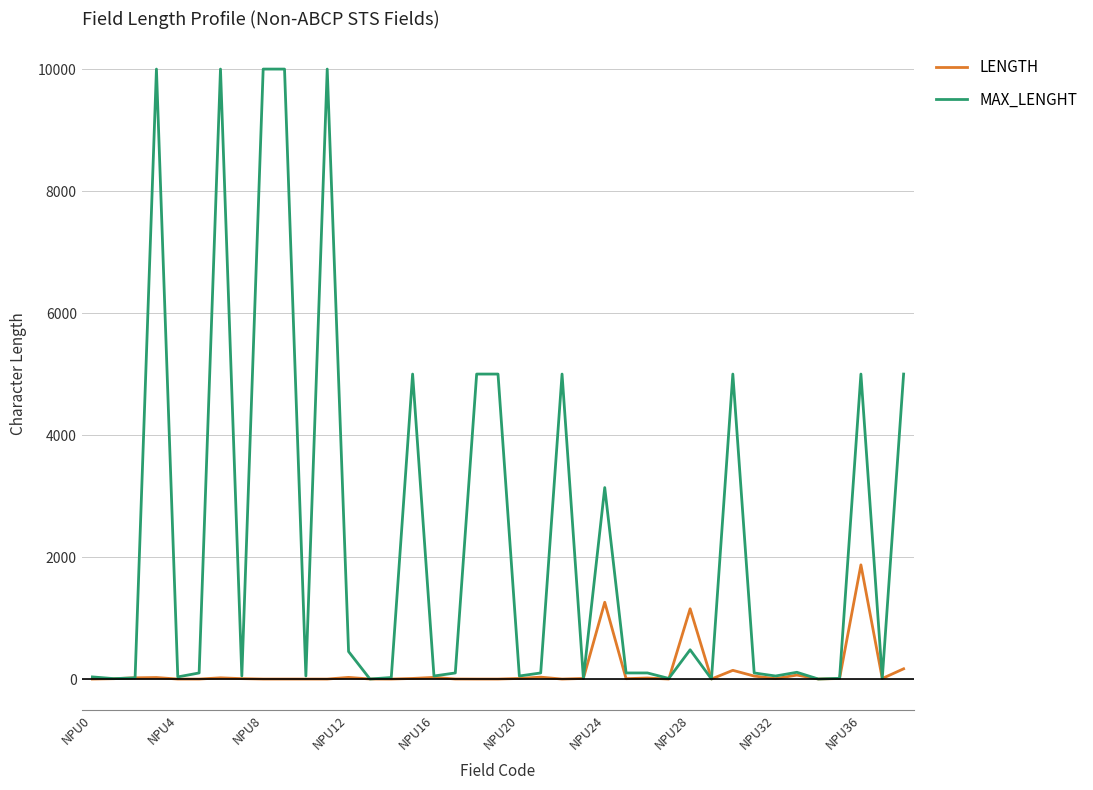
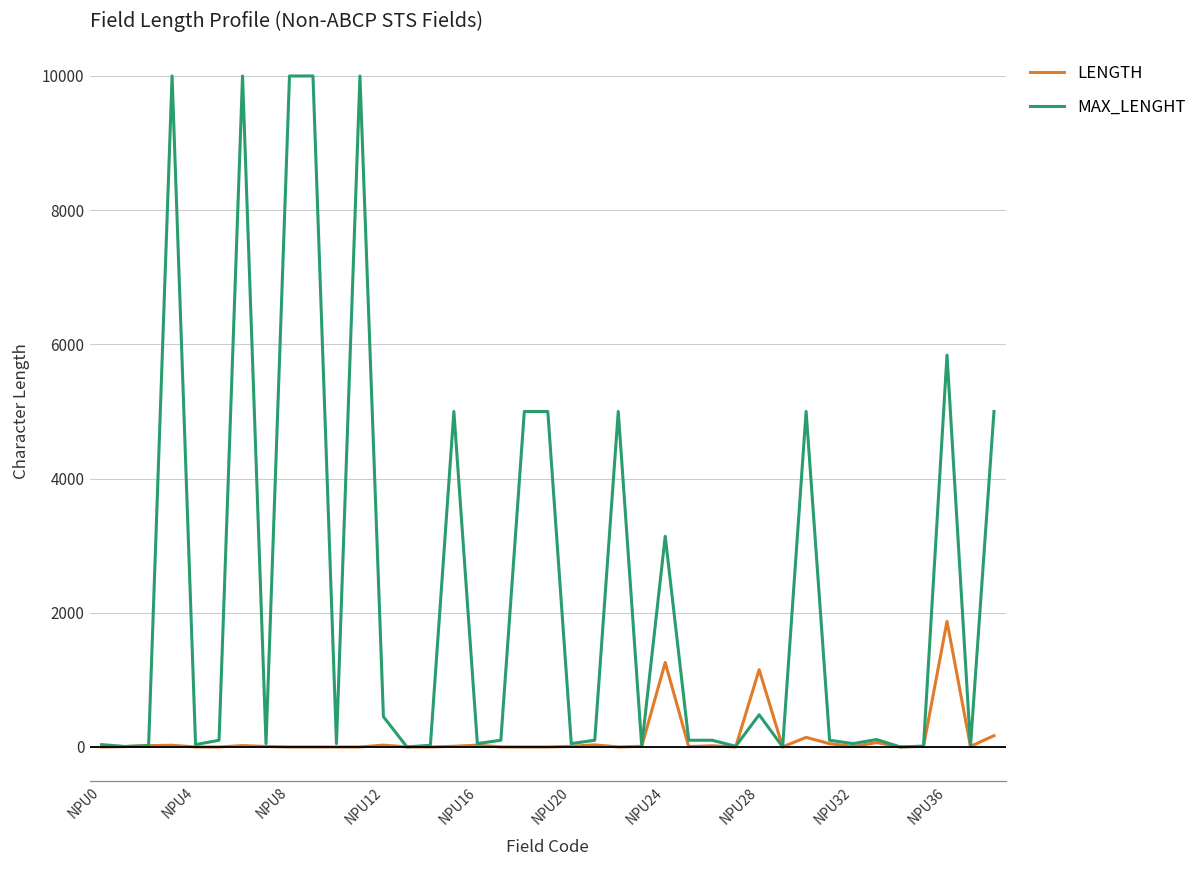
MAX_LENGHT, NPU36: 5000 -> 5800
